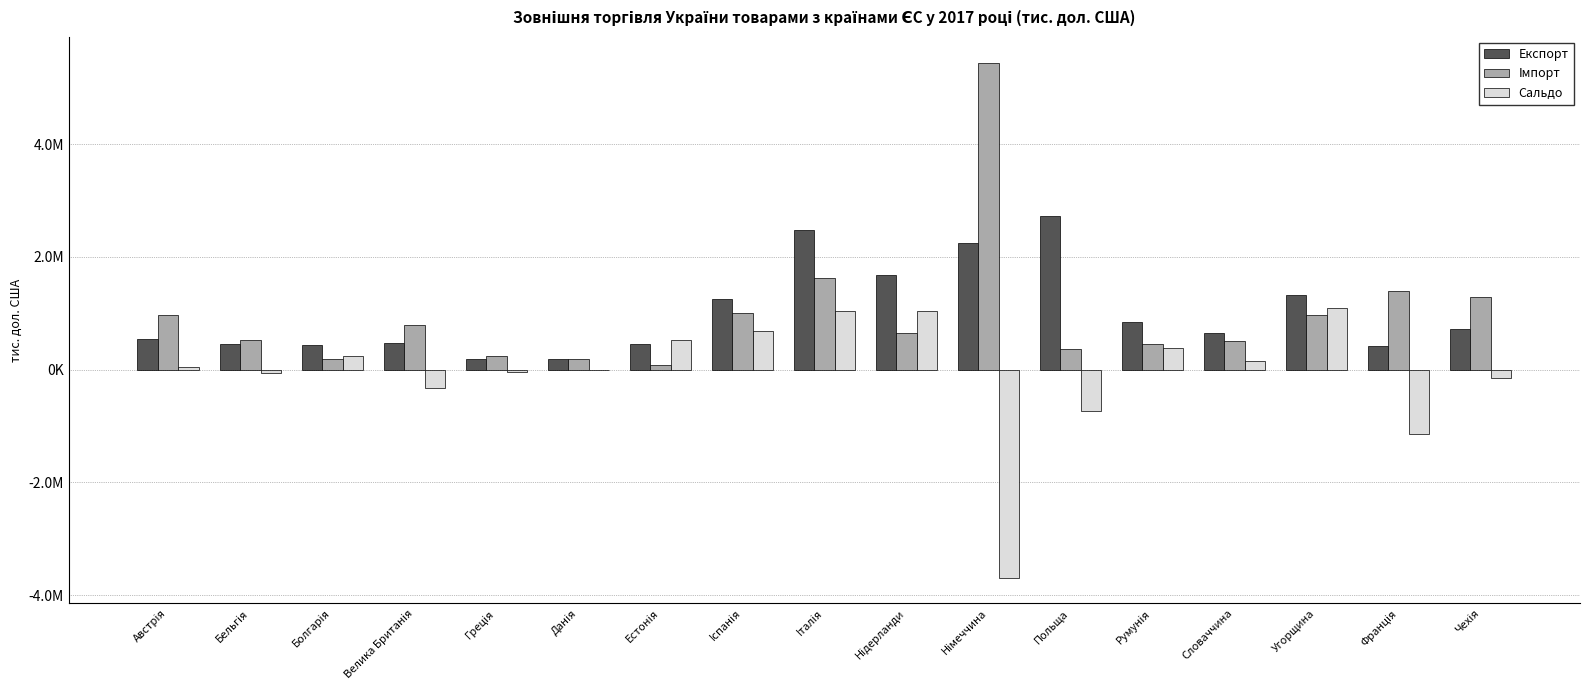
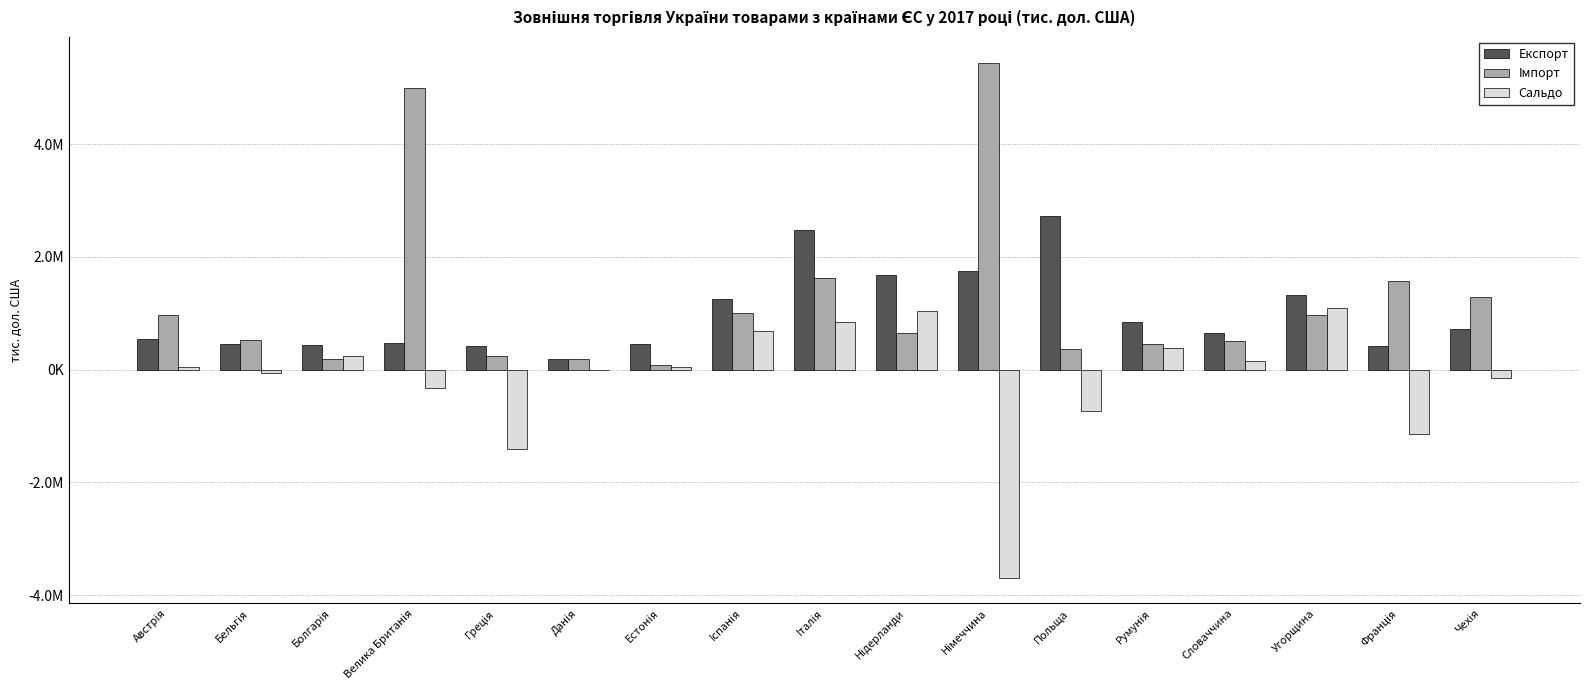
Імпорт, Велика Британія: 800000 -> 5000000
Експорт, Греція: 200000 -> 400000
Сальдо, Греція: 0 -> -1400000
Сальдо, Естонiя: 500000 -> 0
Сальдо, Iталiя: 1000000 -> 800000
Експорт, Німеччина: 2300000 -> 1800000
Імпорт, Францiя: 1400000 -> 1600000
